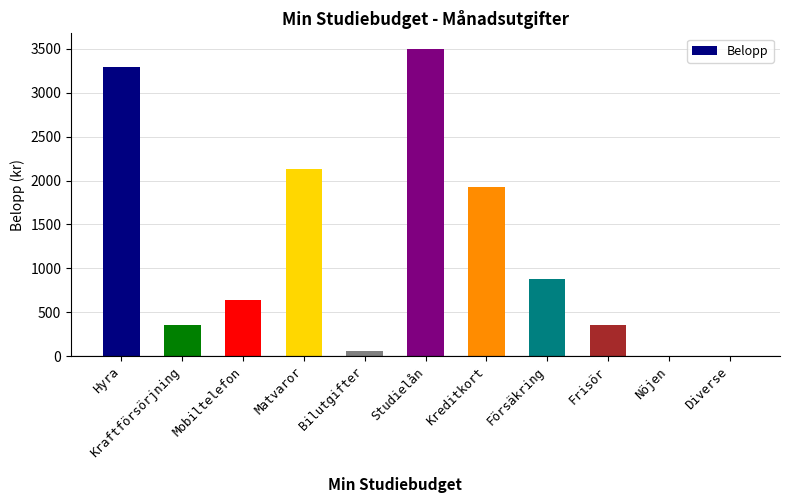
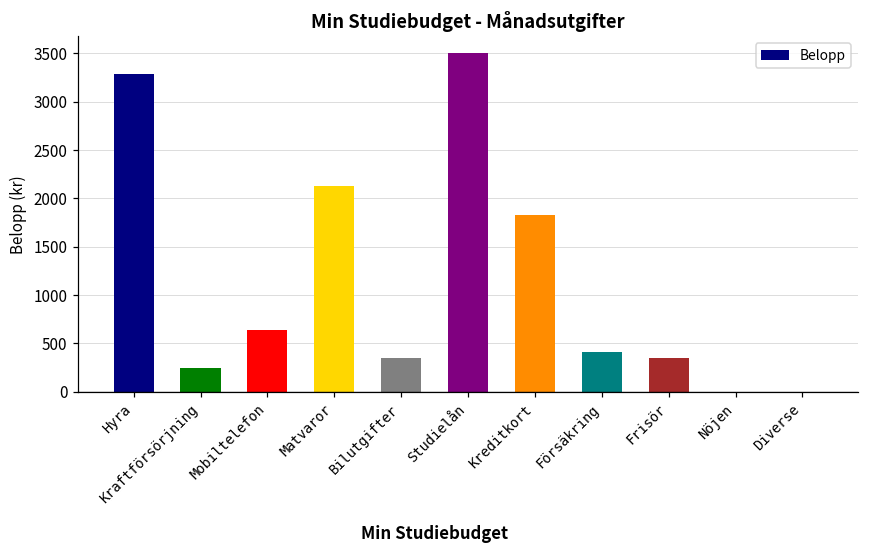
Kraftförsörjning: 400 -> 200
Bilutgifter: 100 -> 400
Kreditkort: 1900 -> 1800
Försäkring: 900 -> 400
